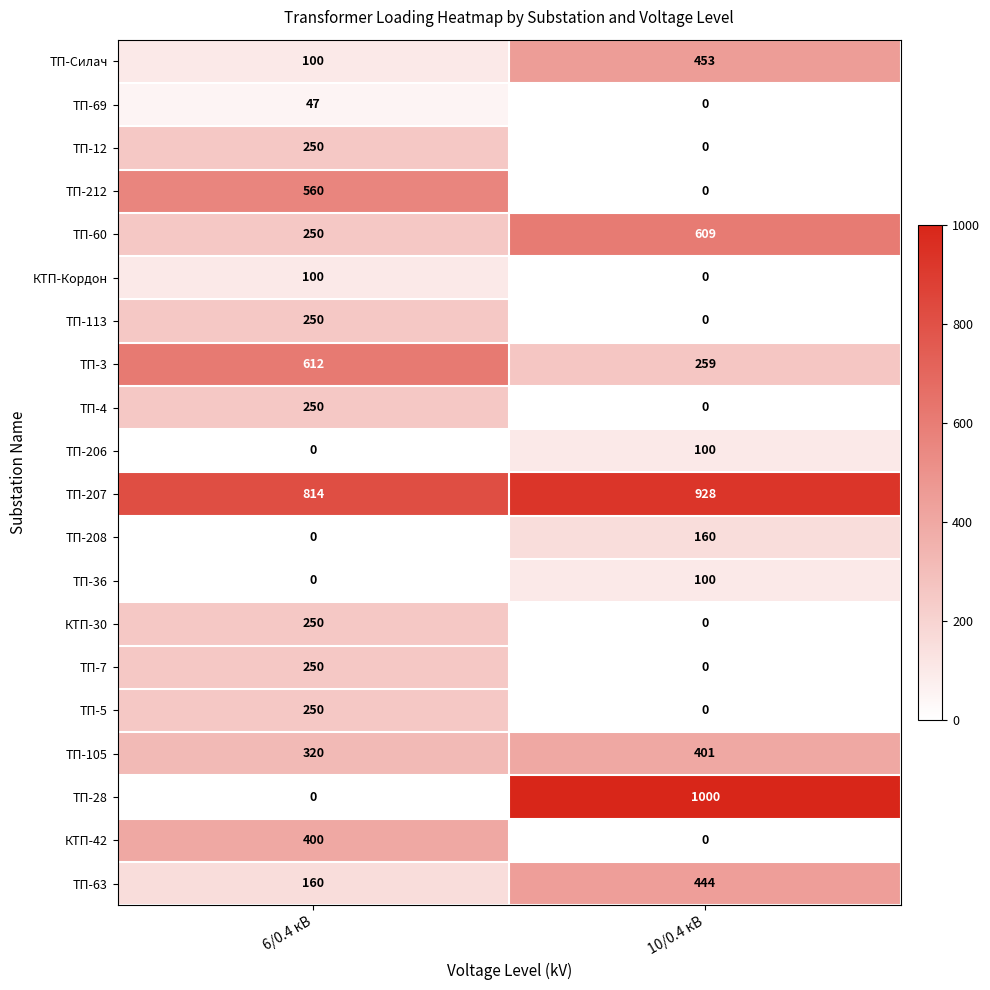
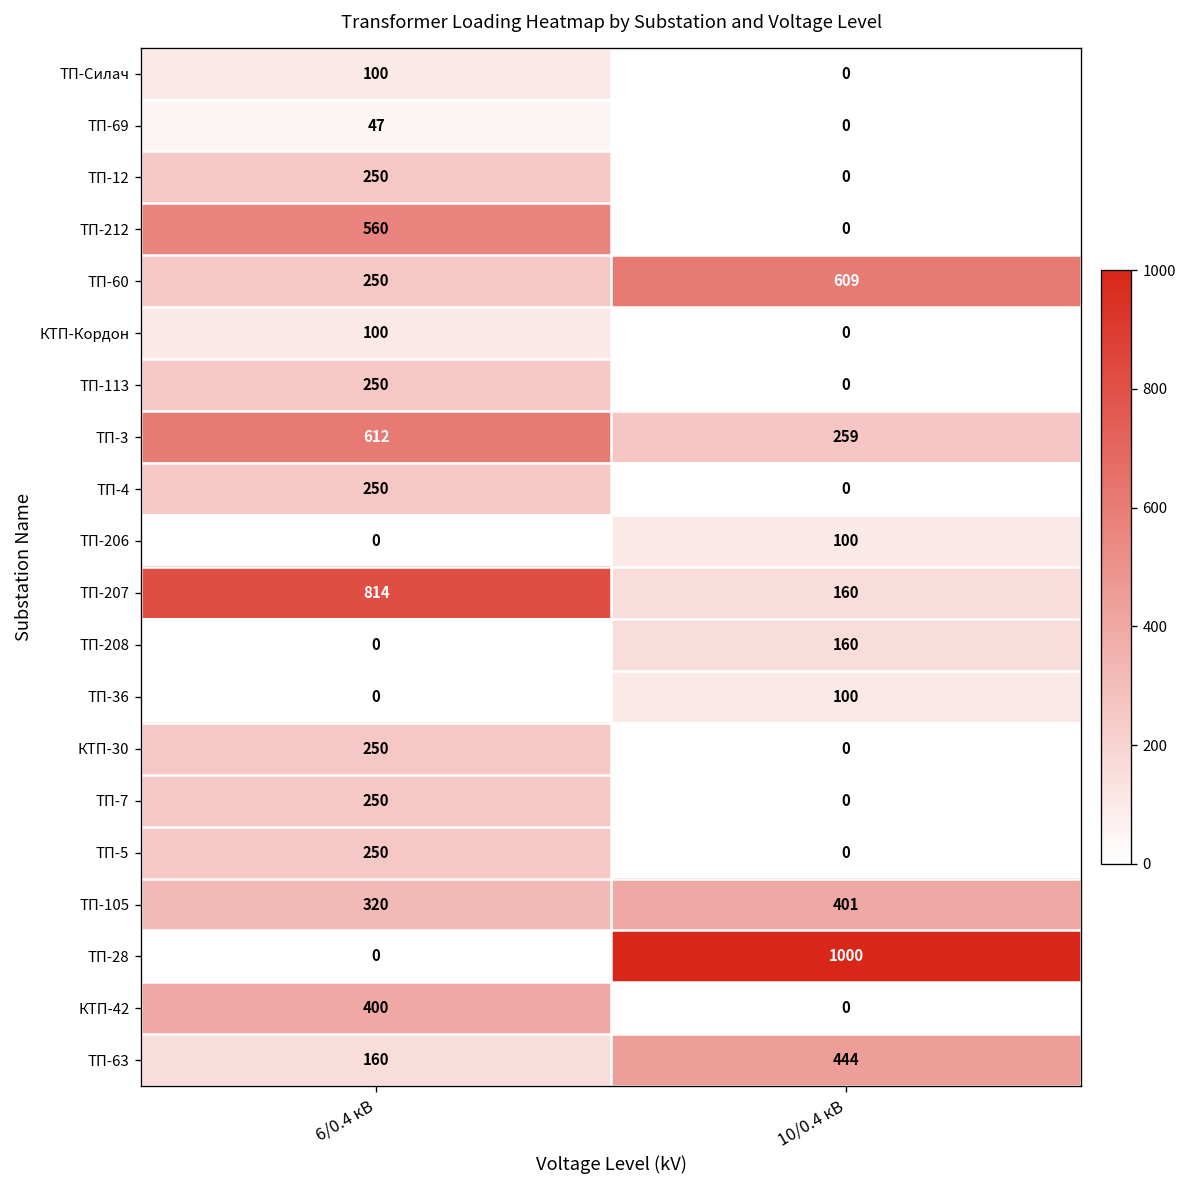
ТП-Силач, 10/0.4 кВ: 453 -> 0
ТП-207, 10/0.4 кВ: 928 -> 160
